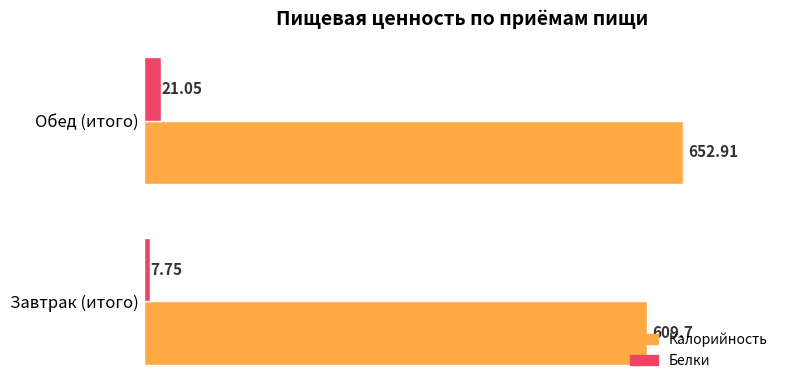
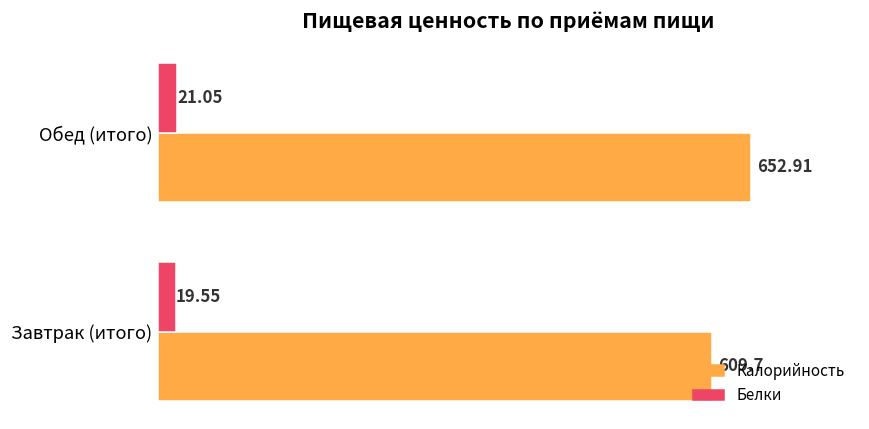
Белки, Завтрак (итого): 7.75 -> 19.55
